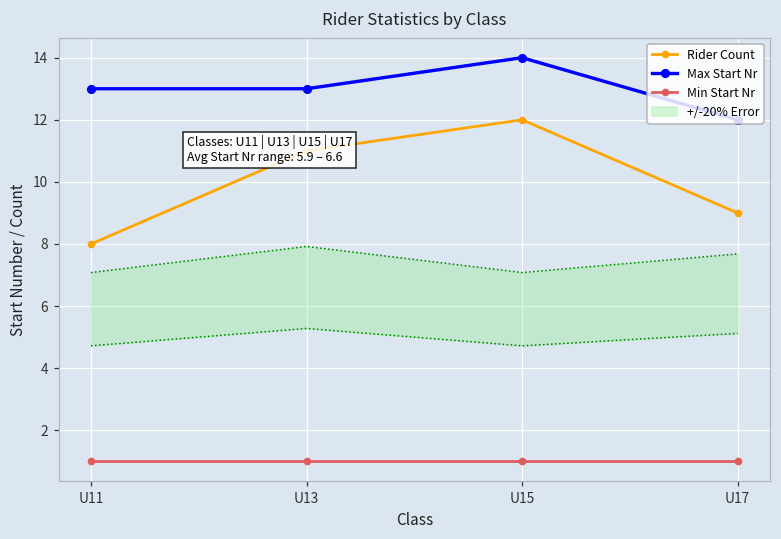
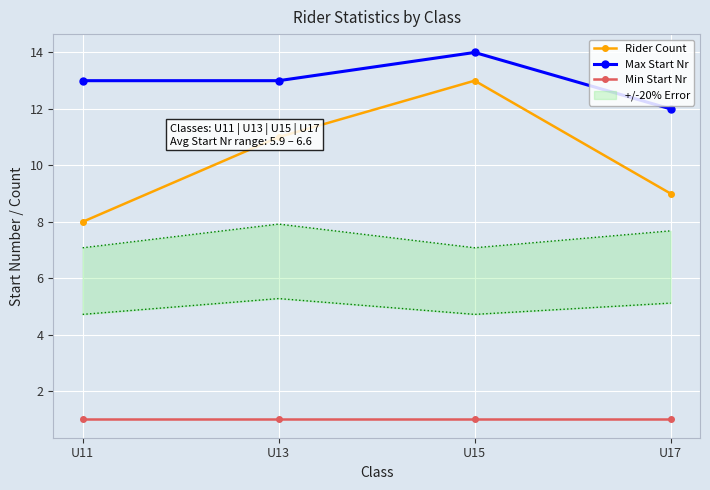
Rider Count, U15: 12 -> 13
